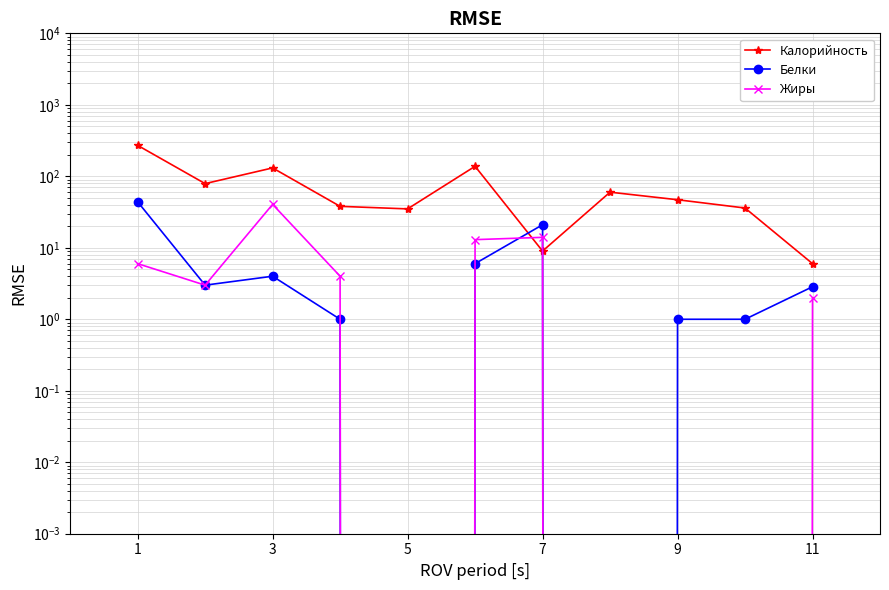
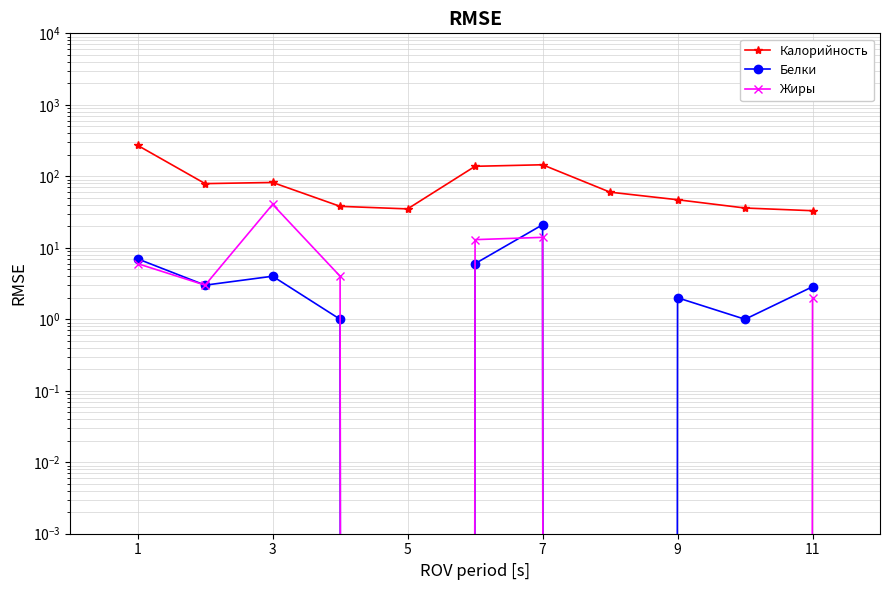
Белки, 1: 40 -> 7
Калорийность, 3: 130 -> 80
Калорийность, 7: 9 -> 150
Белки, 9: 1 -> 2
Калорийность, 11: 6 -> 30
